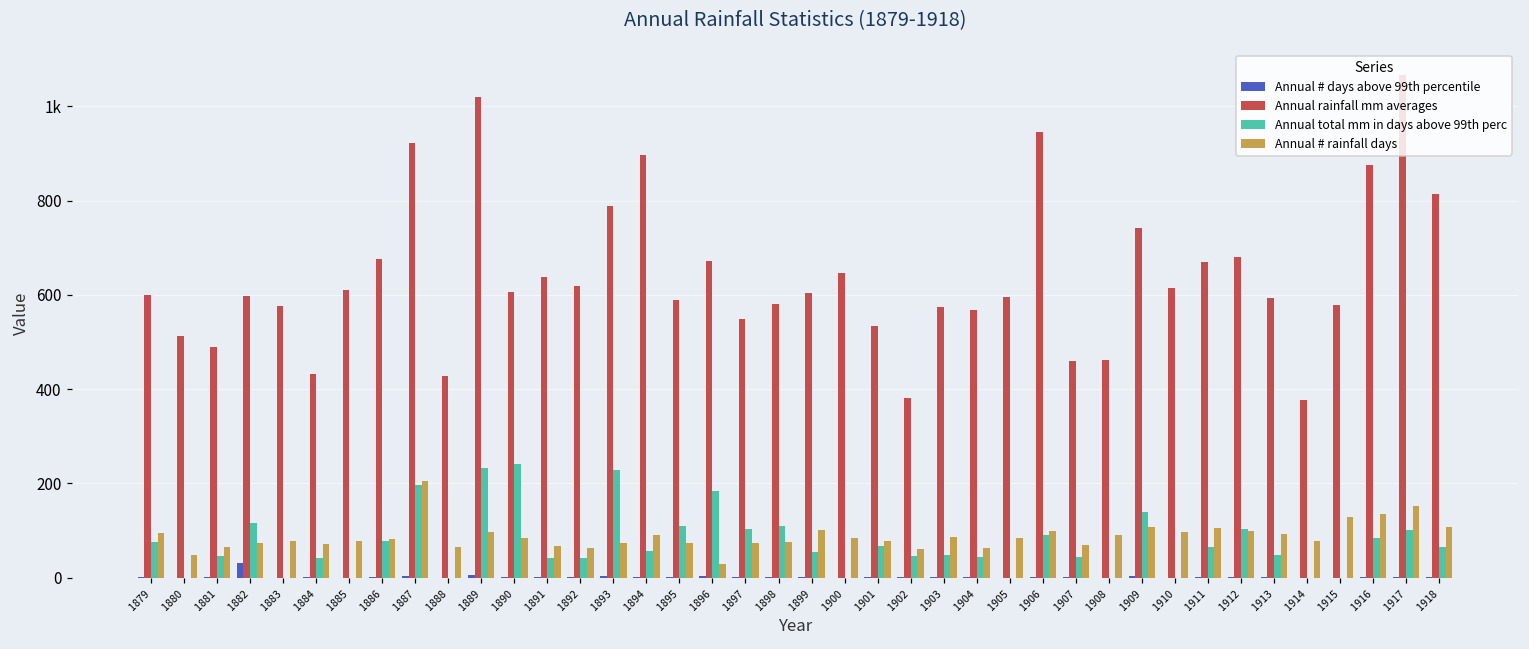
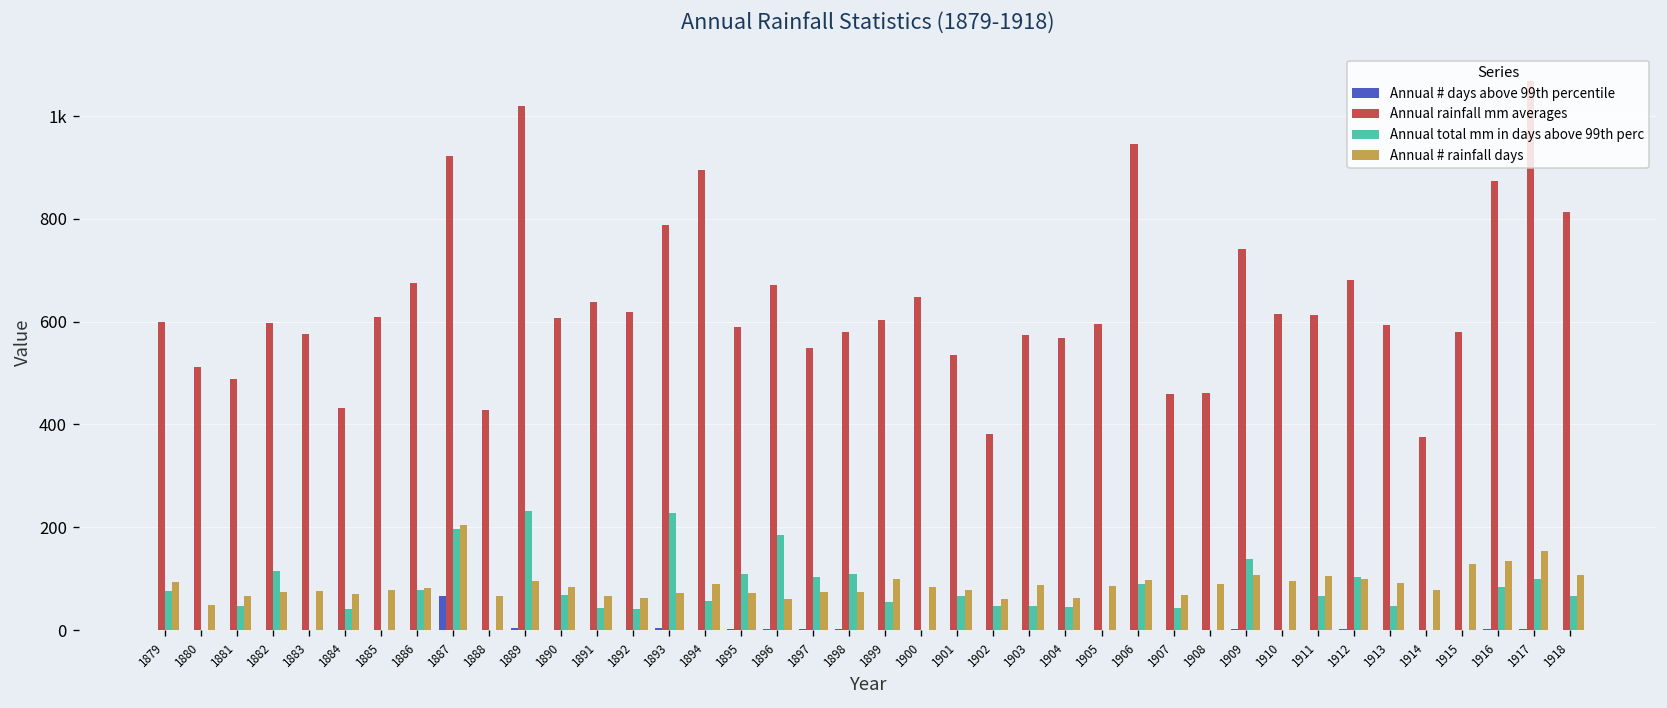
Annual # days above 99th percentile, 1882: 30 -> 0
Annual # days above 99th percentile, 1887: 0 -> 70
Annual total mm in days above 99th perc, 1890: 240 -> 70
Annual # rainfall days, 1896: 30 -> 60
Annual rainfall mm averages, 1911: 670 -> 610
